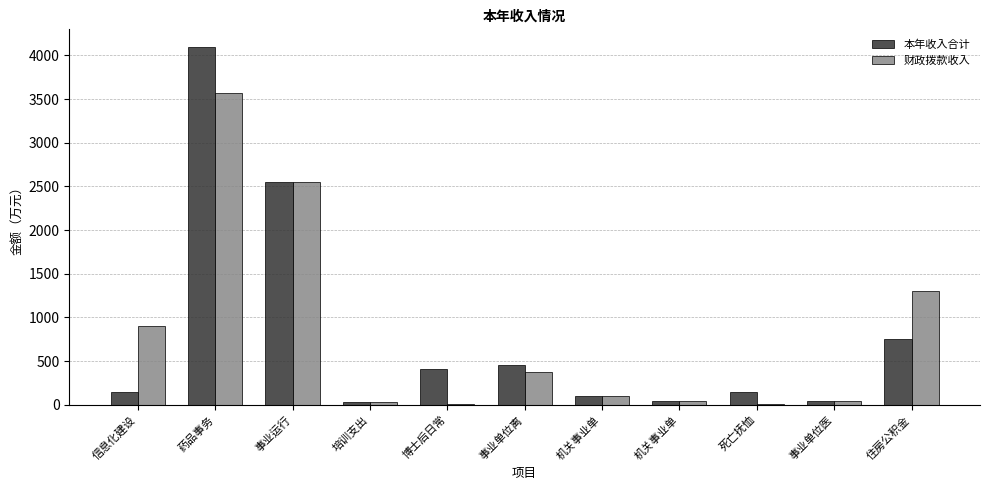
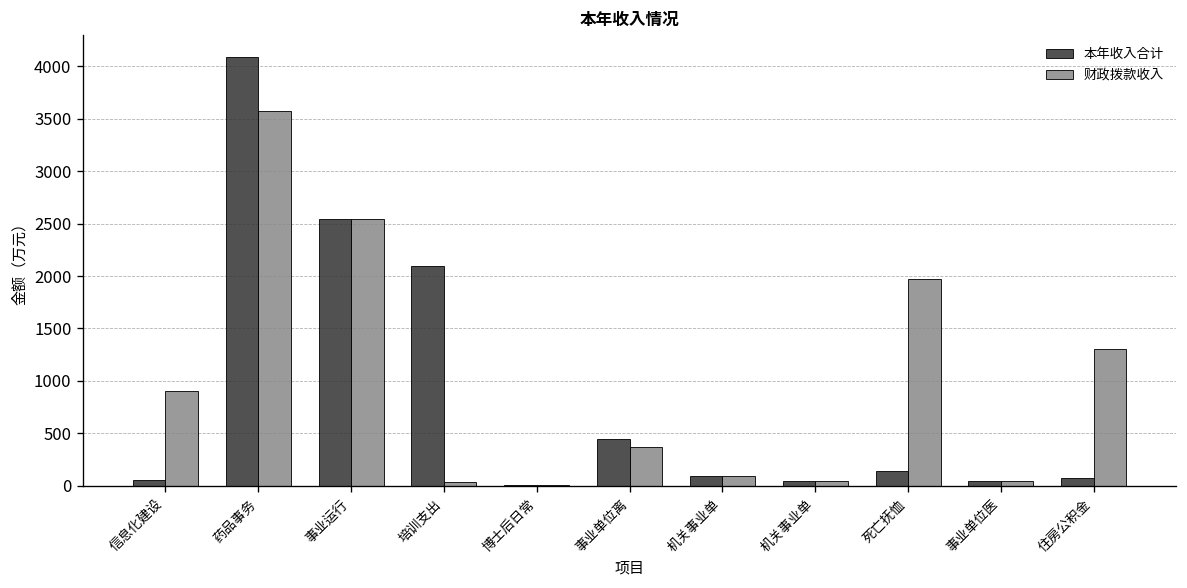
本年收入合计, 信息化建设: 150 -> 50
本年收入合计, 培训支出: 0 -> 2100
本年收入合计, 博士后日常: 400 -> 0
财政拨款收入, 死亡抚恤: 0 -> 2000
本年收入合计, 住房公积金: 700 -> 100
